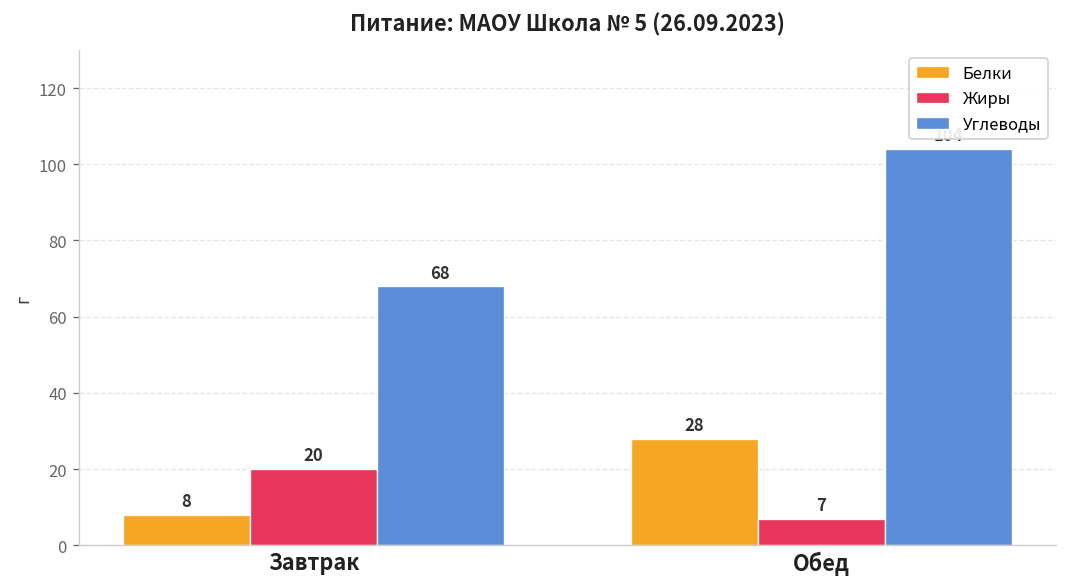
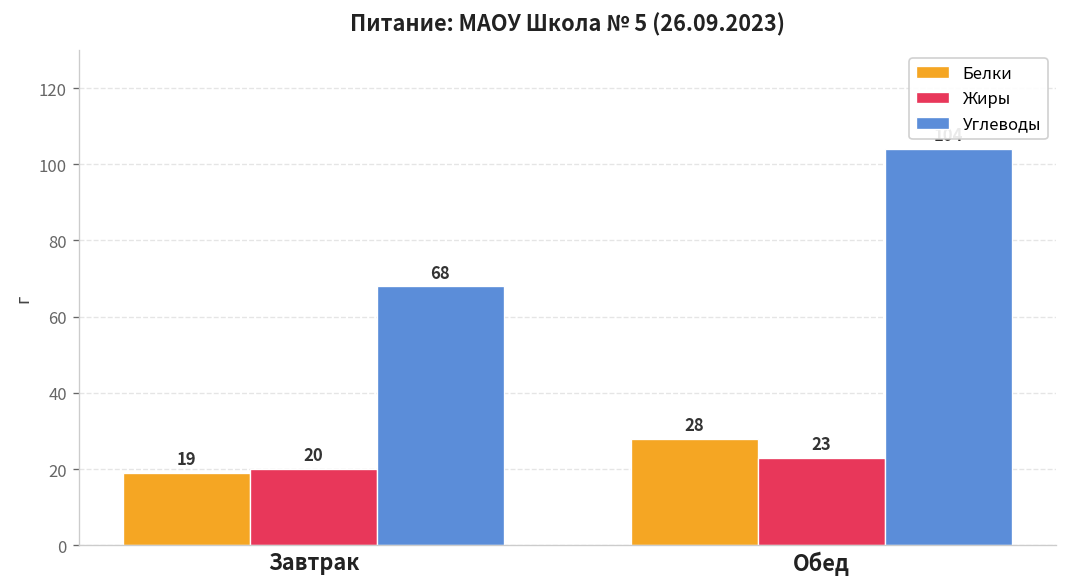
Белки, Завтрак: 8 -> 19
Жиры, Обед: 7 -> 23
